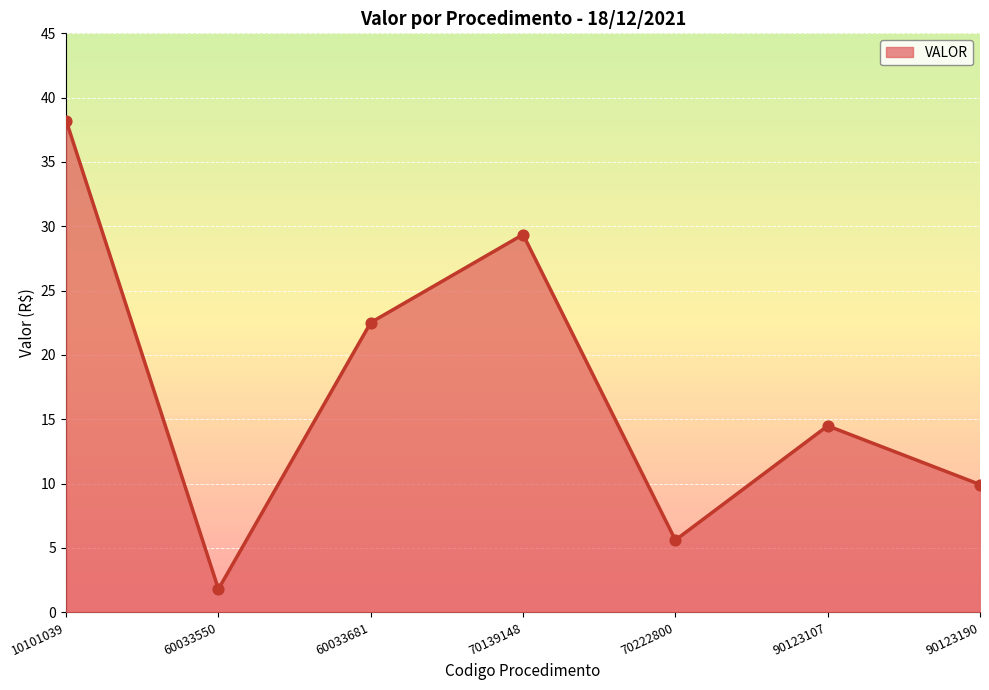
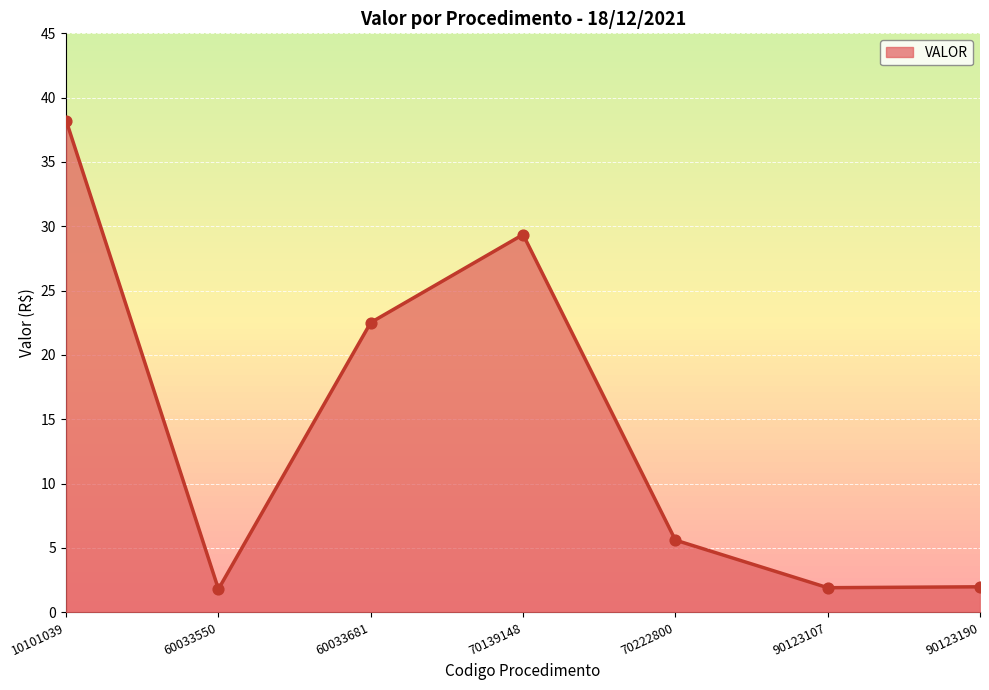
90123107: 14.5 -> 1.9
90123190: 9.9 -> 2.0
